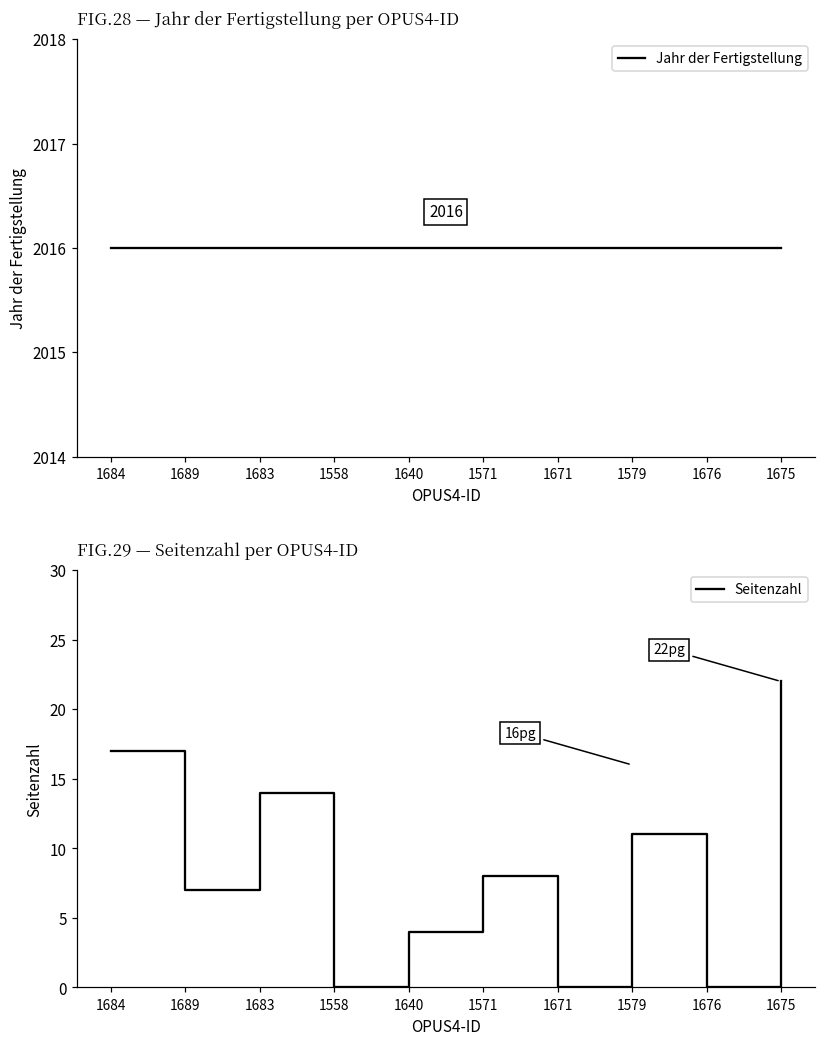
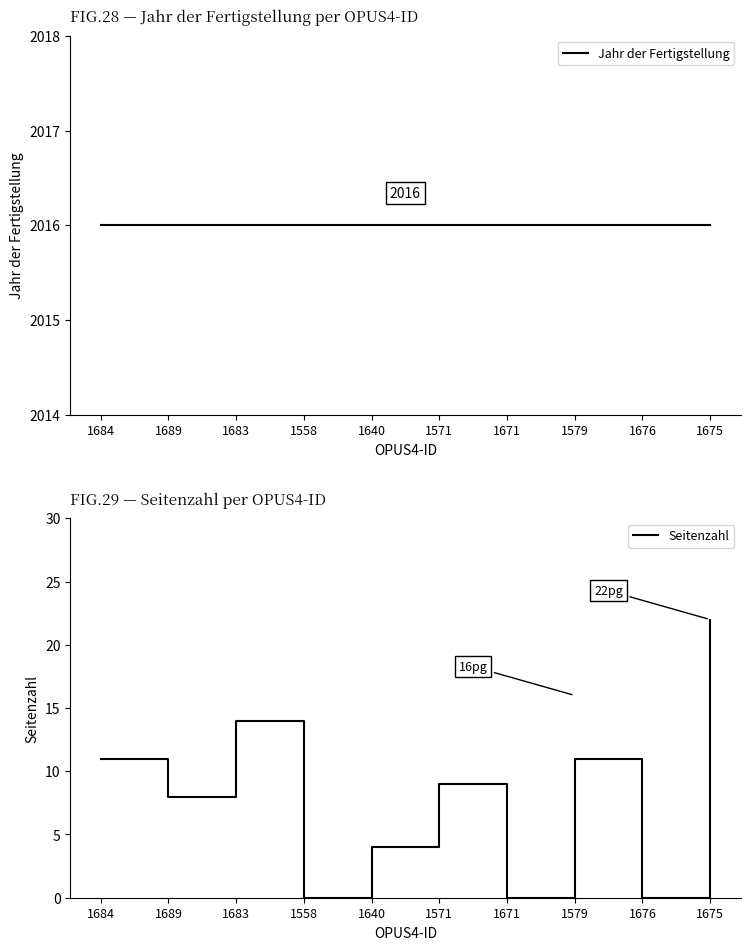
FIG.29 — Seitenzahl per OPUS4-ID, 1684: 17 -> 11
FIG.29 — Seitenzahl per OPUS4-ID, 1689: 7 -> 8
FIG.29 — Seitenzahl per OPUS4-ID, 1571: 8 -> 9
